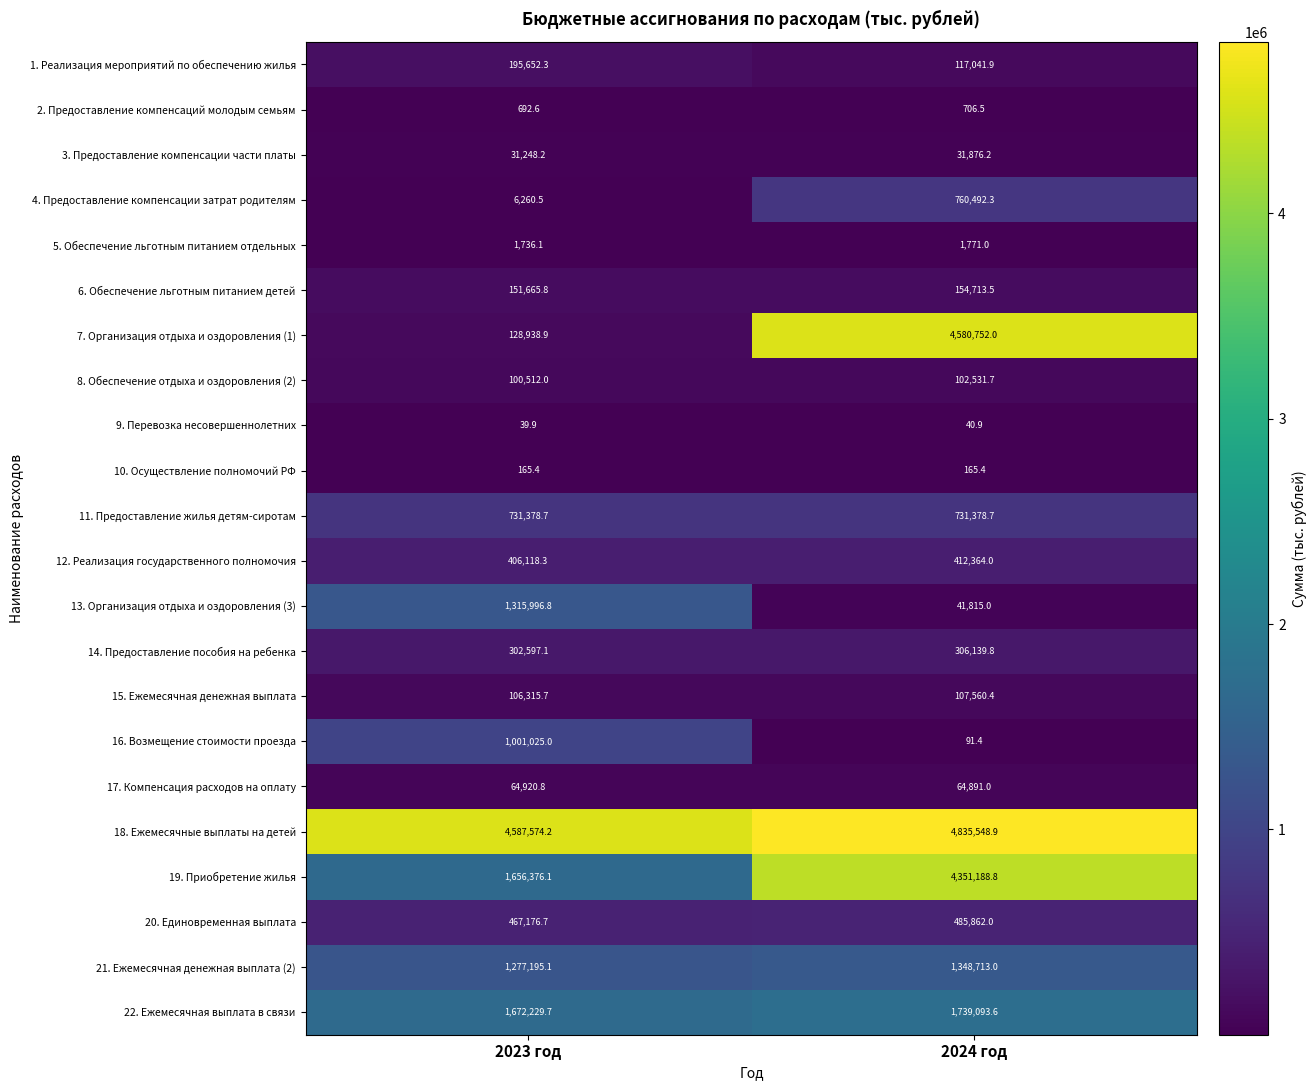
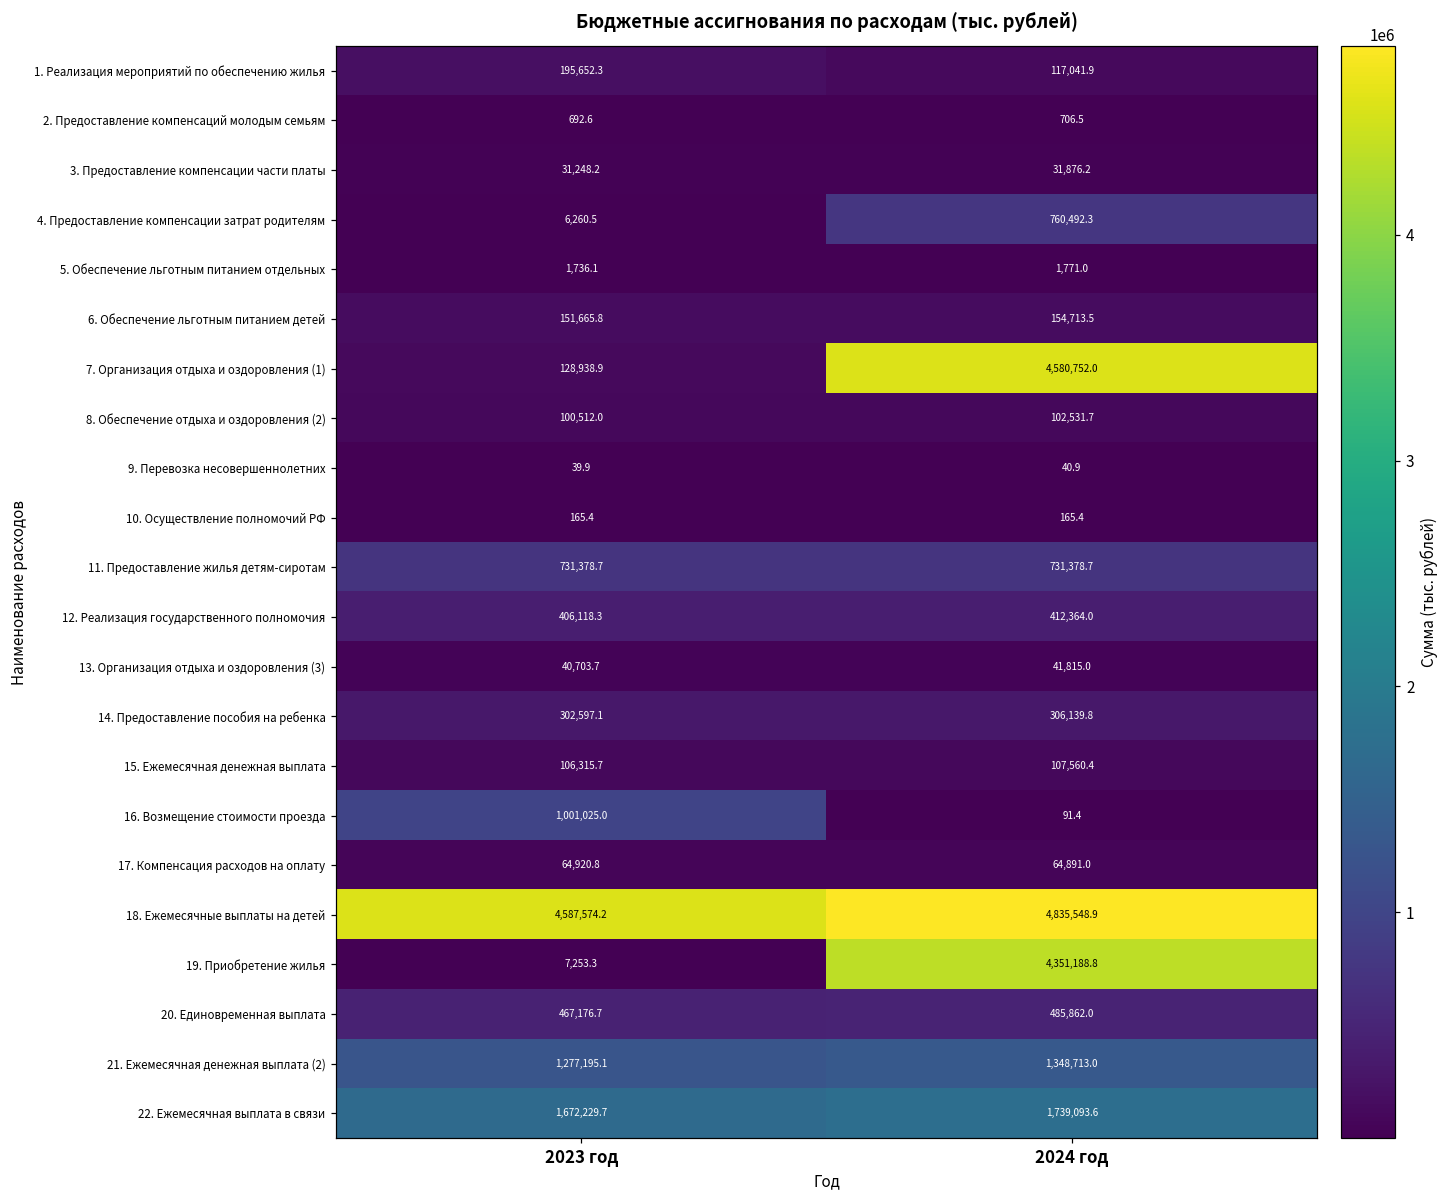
13. Организация отдыха и оздоровления (3), 2023 год: 1,315,996.8 -> 40,703.7
19. Приобретение жилья, 2023 год: 1,656,376.1 -> 7,253.3
